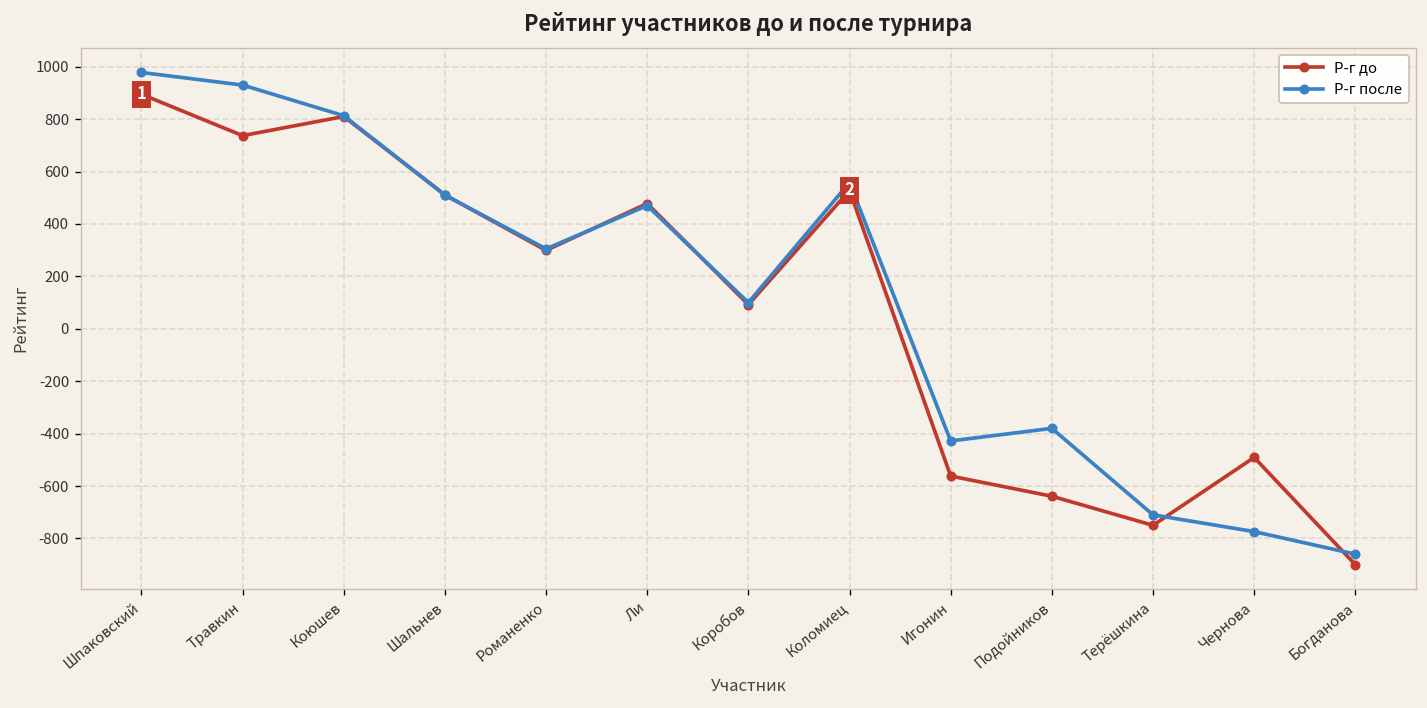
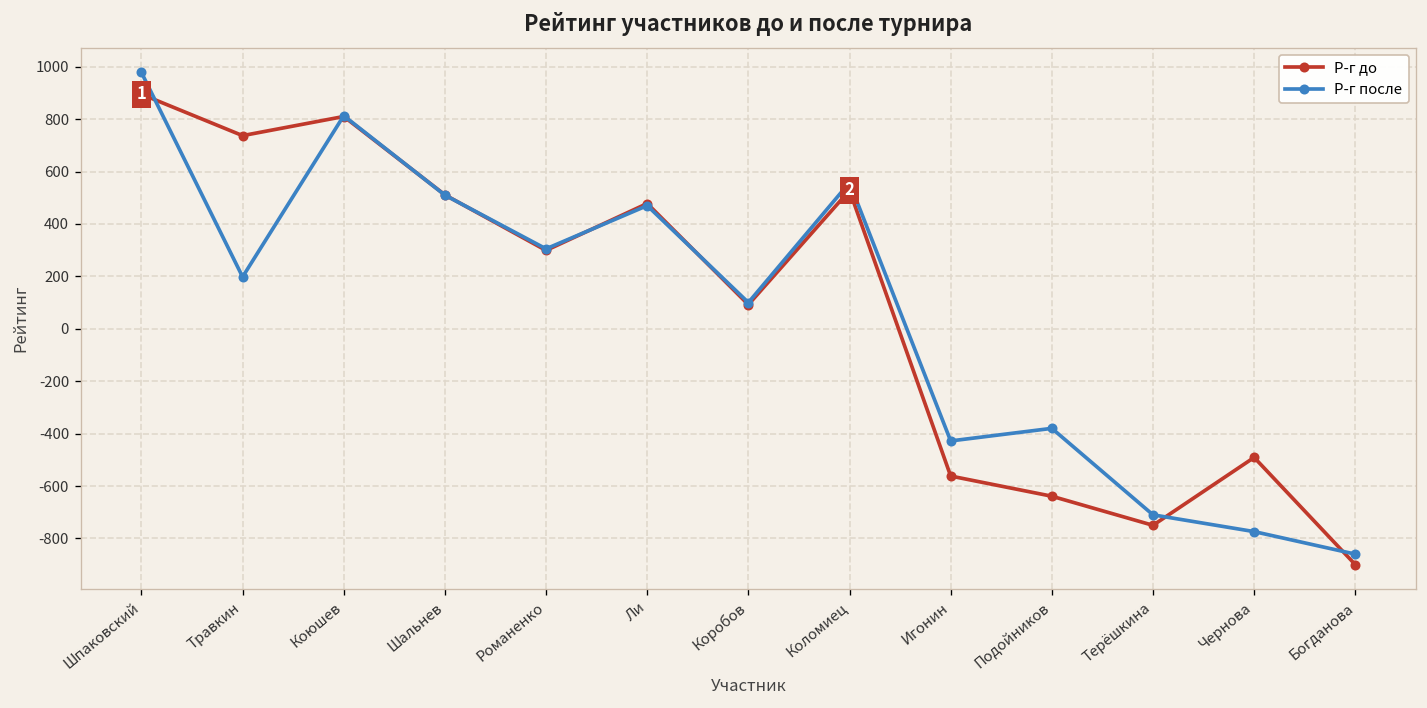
Р-г после, Травкин: 930 -> 200
